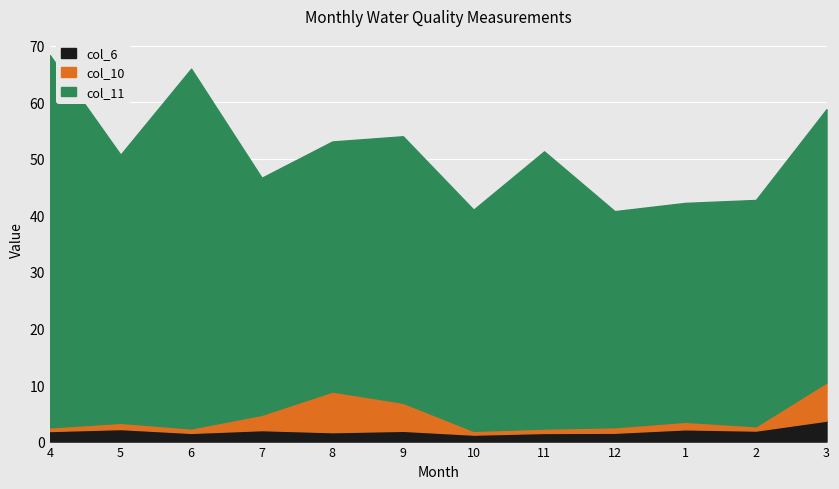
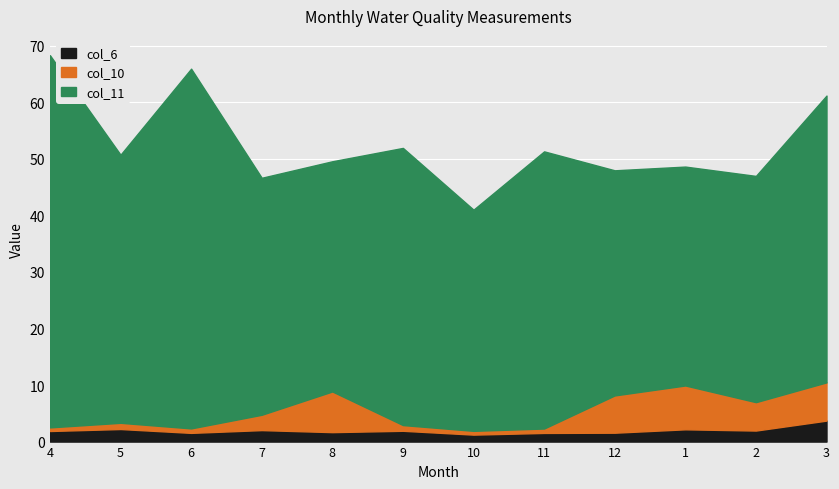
col_11, 8: 44 -> 41
col_10, 9: 5 -> 1
col_11, 9: 47 -> 49
col_10, 12: 1 -> 7
col_11, 12: 38 -> 40
col_10, 1: 1 -> 8
col_10, 2: 1 -> 5
col_11, 3: 48 -> 51
